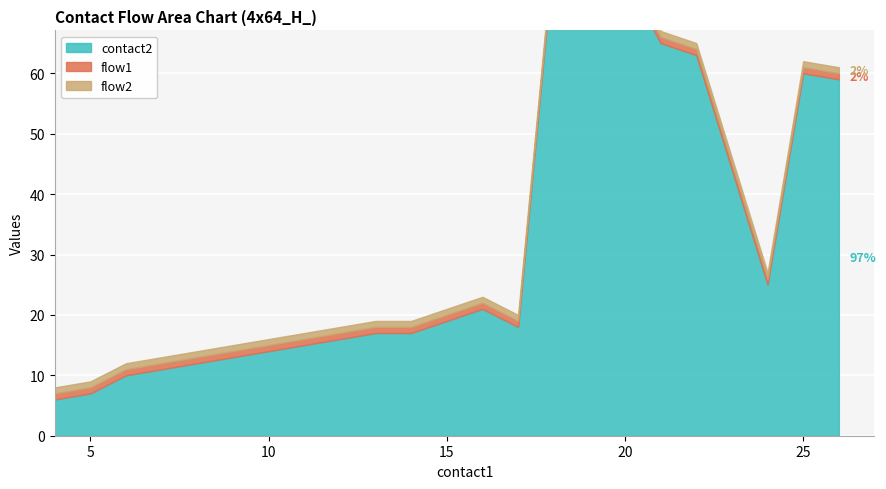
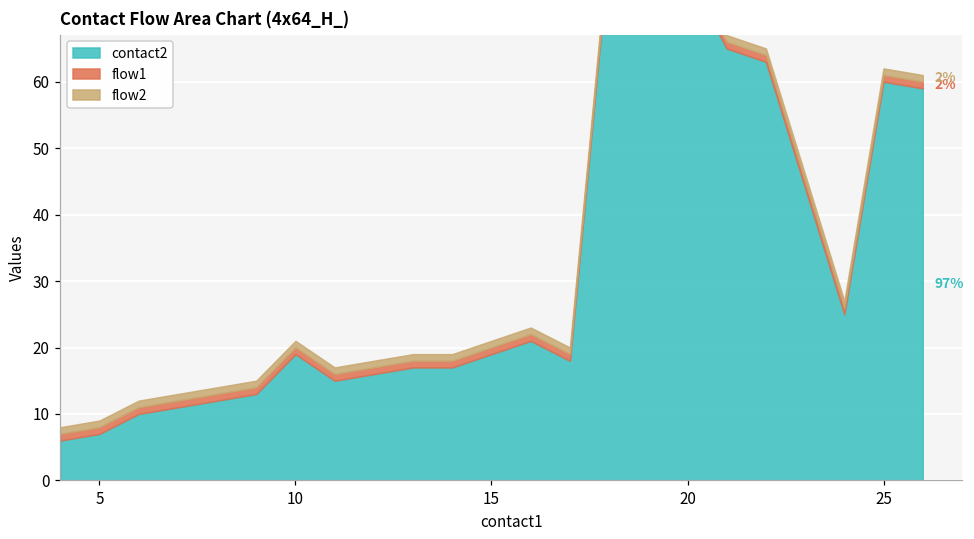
contact2, 10: 14 -> 19
